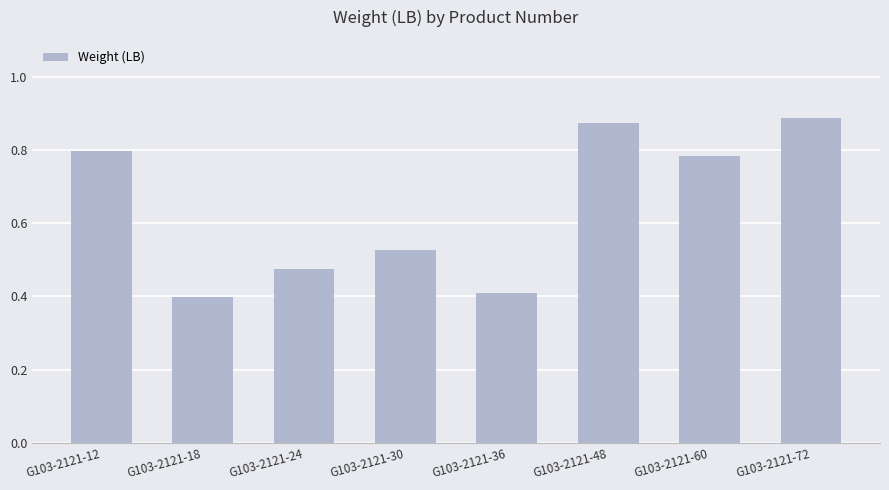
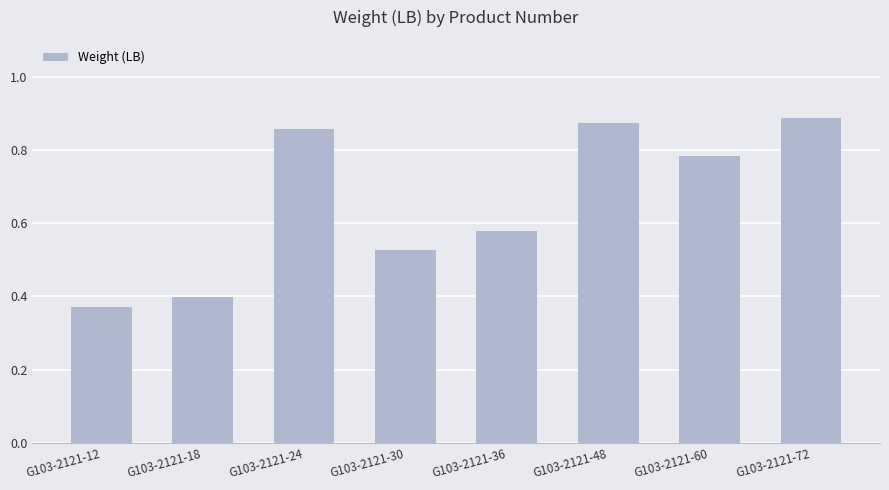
G103-2121-12: 0.80 -> 0.37
G103-2121-24: 0.48 -> 0.86
G103-2121-36: 0.41 -> 0.58
